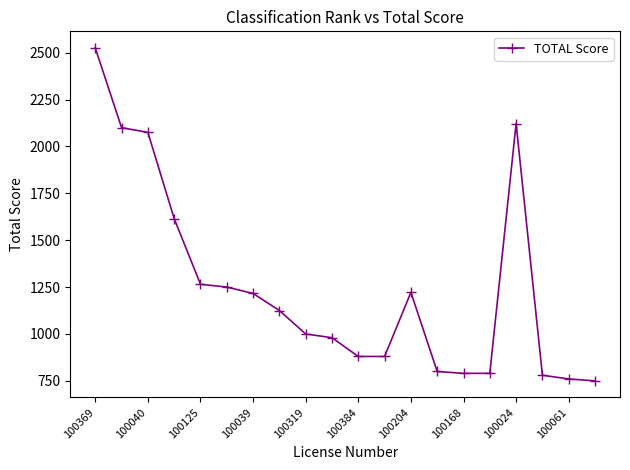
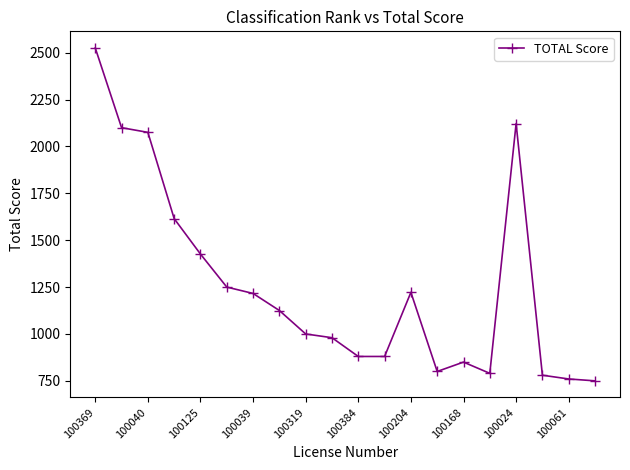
100125: 1270 -> 1430
100168: 790 -> 850
